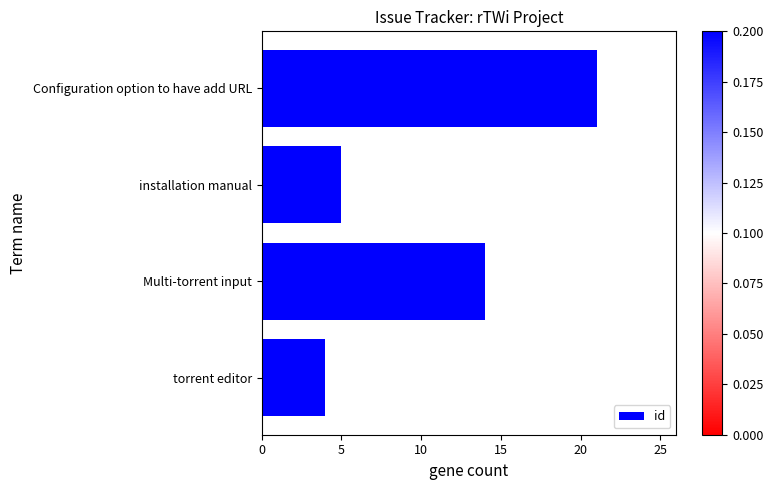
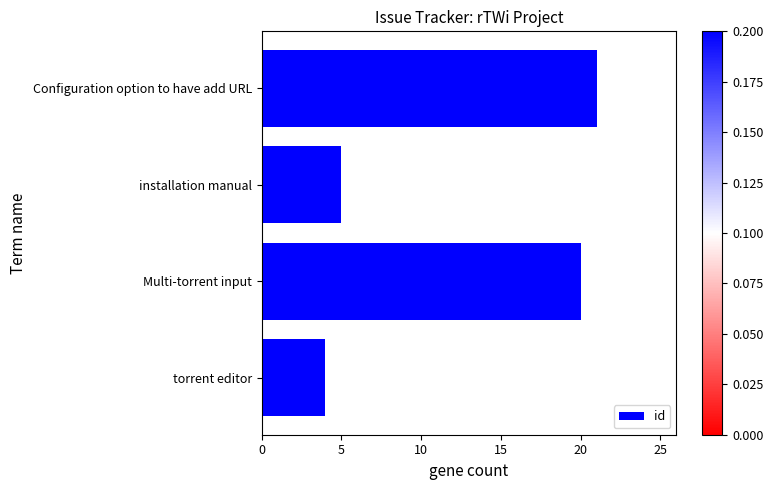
Multi-torrent input: 14 -> 20
